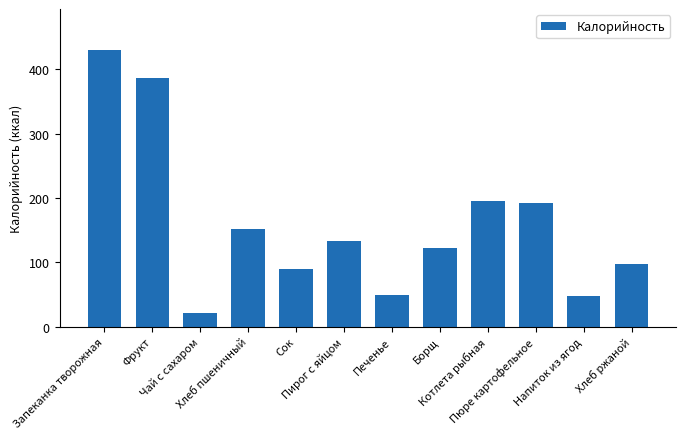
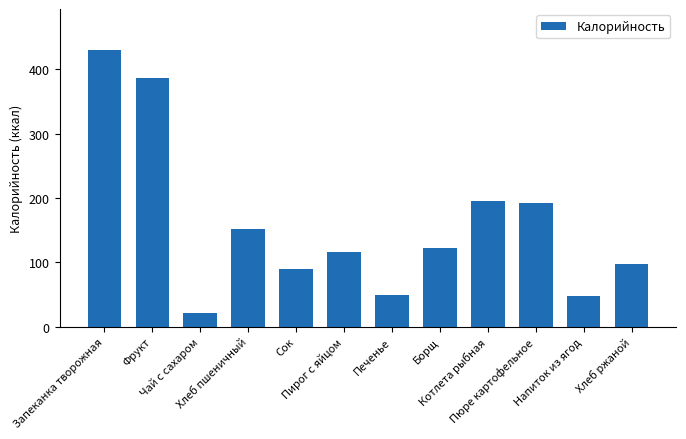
Пирог с яйцом: 130 -> 120
